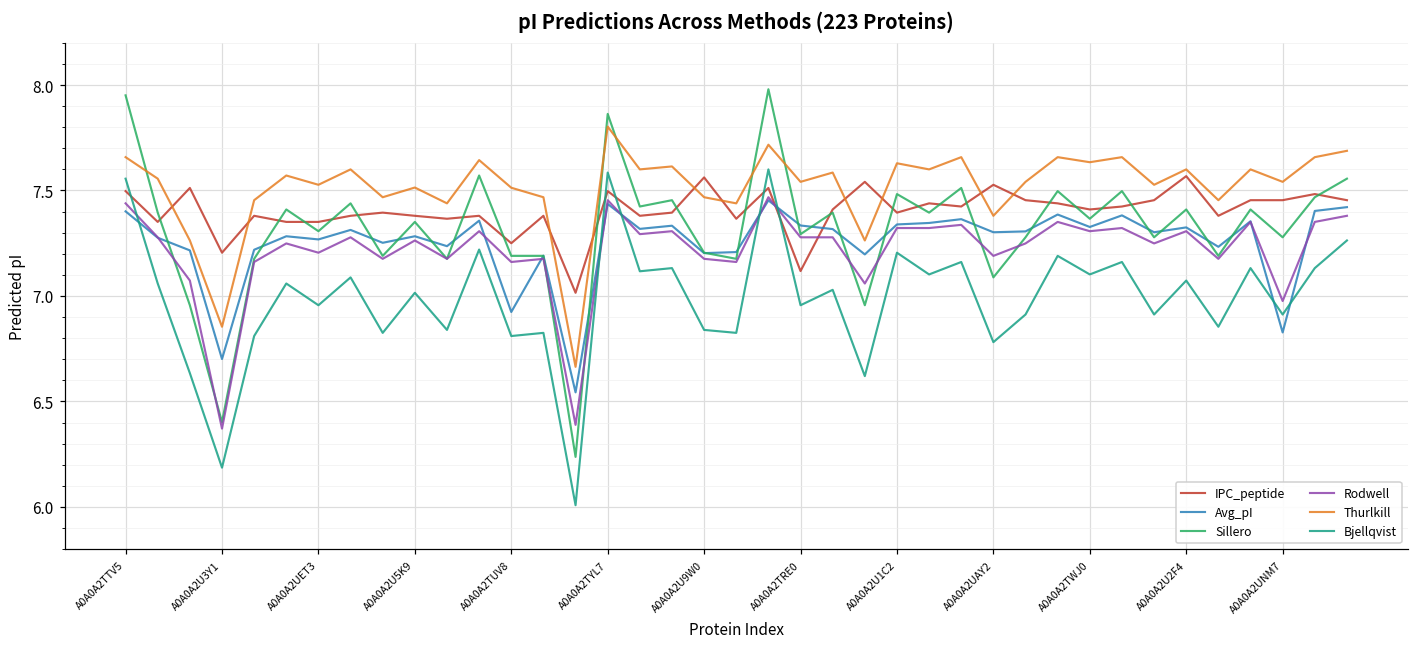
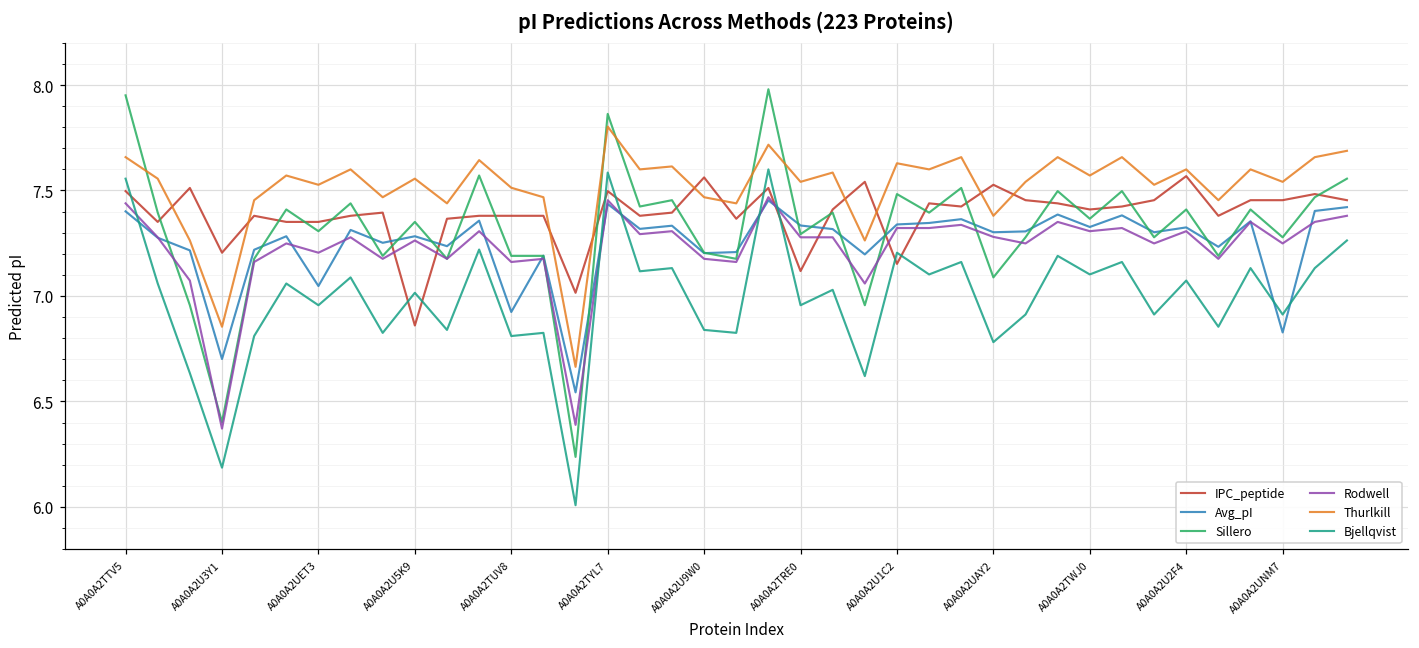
Avg_pI, A0A0A2UET3: 7.27 -> 7.05
IPC_peptide, A0A0A2U5K9: 7.38 -> 6.86
Thurlkill, A0A0A2U5K9: 7.51 -> 7.56
IPC_peptide, A0A0A2TUV8: 7.25 -> 7.38
IPC_peptide, A0A0A2U1C2: 7.40 -> 7.15
Rodwell, A0A0A2UAY2: 7.19 -> 7.28
Thurlkill, A0A0A2TWJ0: 7.63 -> 7.57
Rodwell, A0A0A2UNM7: 6.98 -> 7.25
